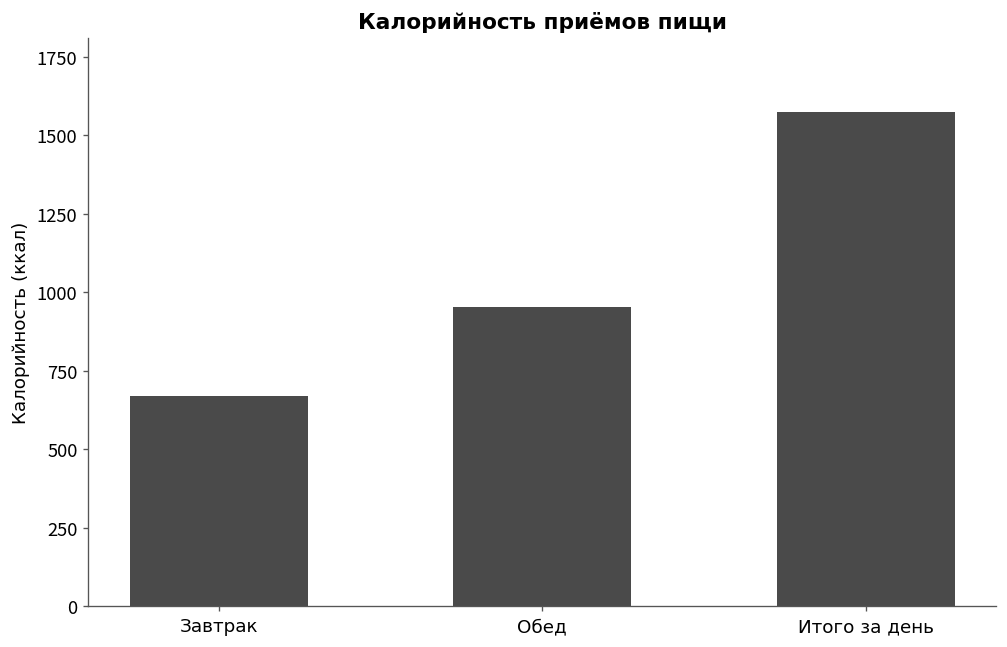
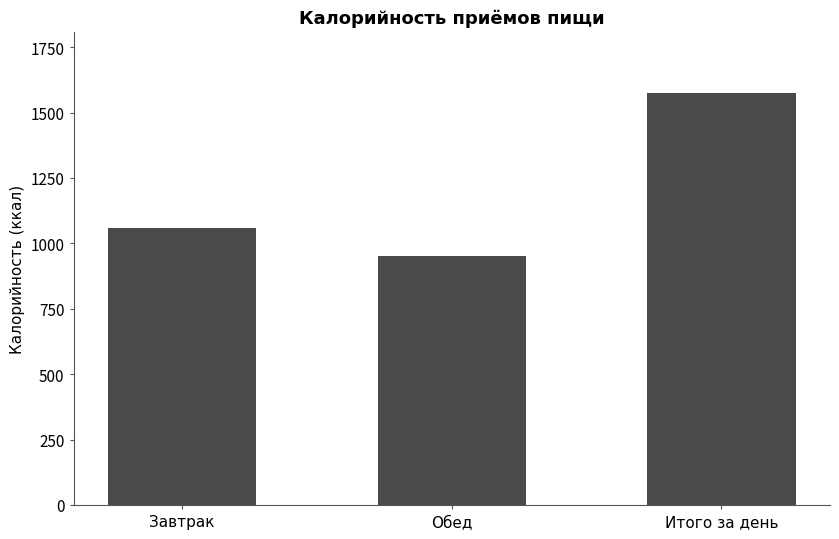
Завтрак: 670 -> 1060
